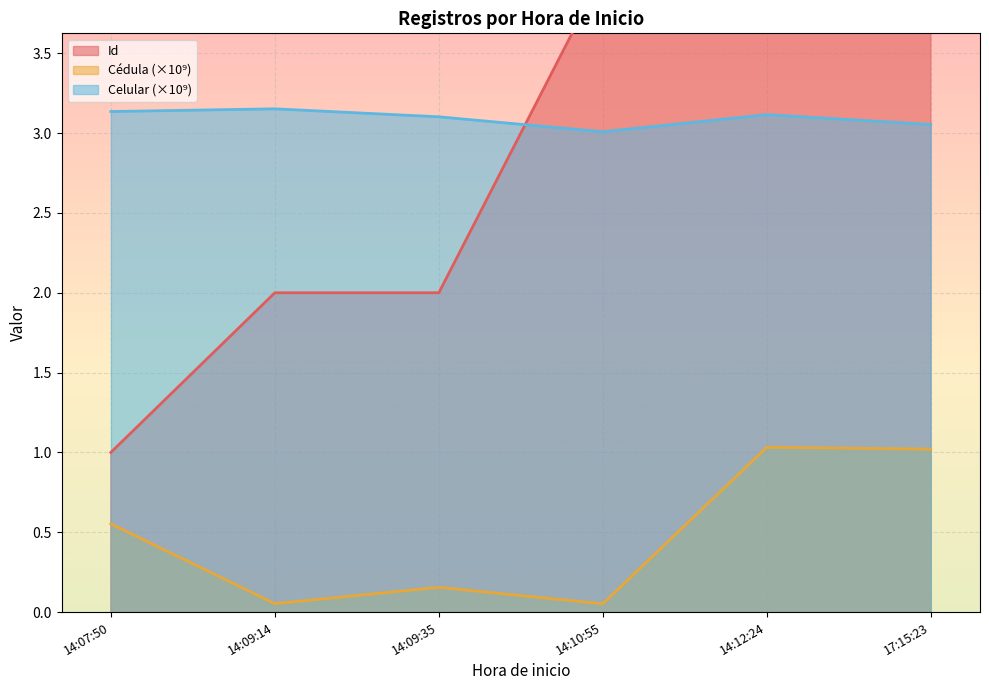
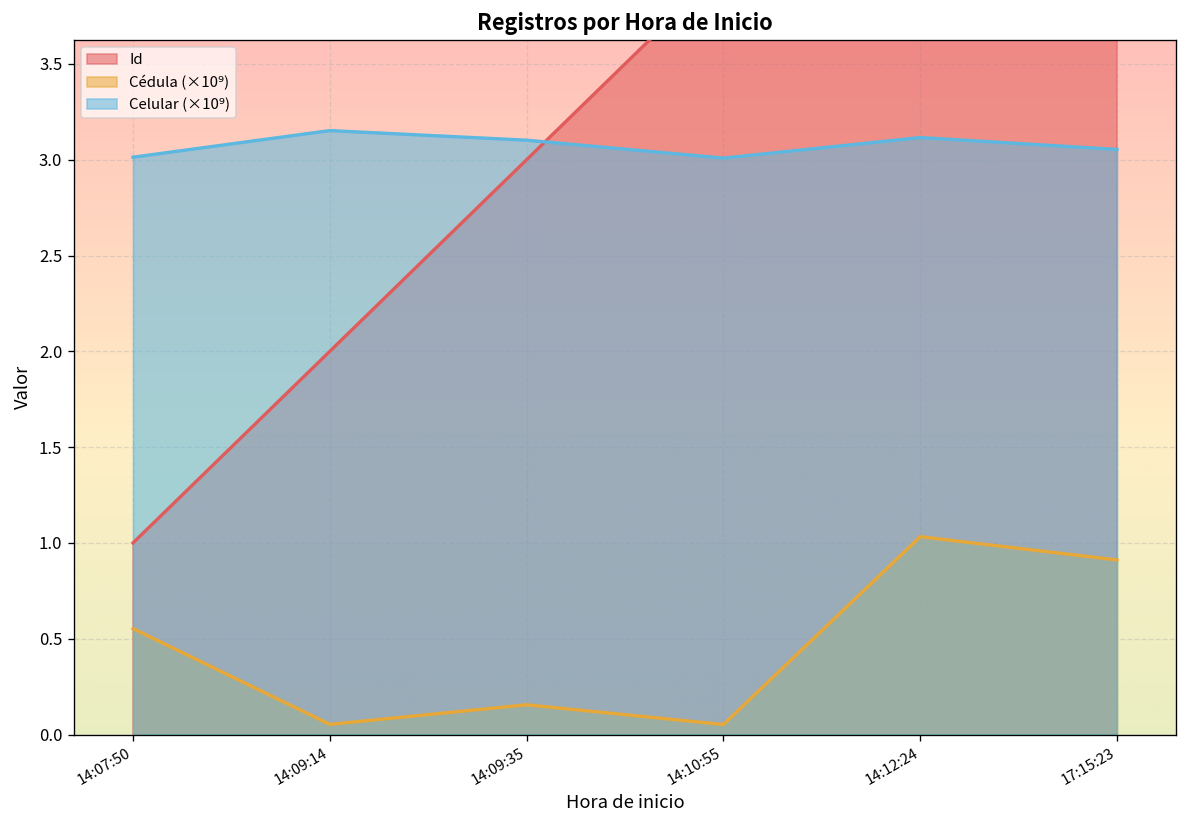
Celular (×10⁹), 14:07:50: 3.14 -> 3.01
Id, 14:09:35: 2 -> 3
Cédula (×10⁹), 17:15:23: 1.02 -> 0.91
